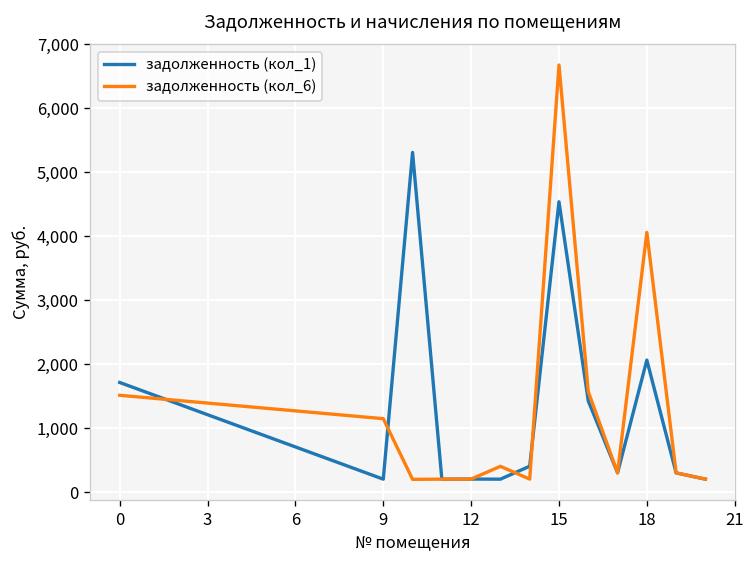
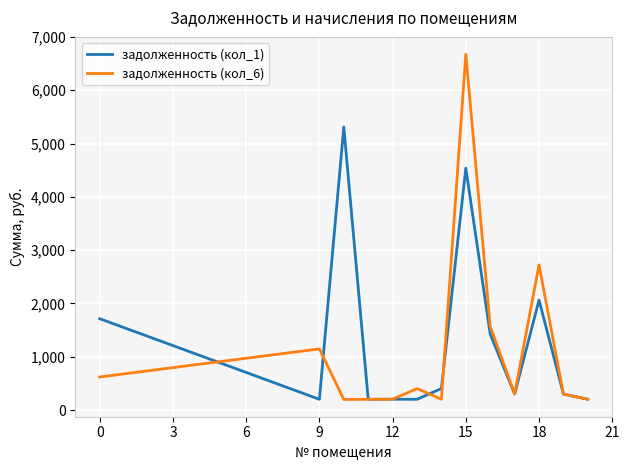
задолженность (кол_6), 0: 1,500 -> 600
задолженность (кол_6), 18: 4,100 -> 2,700
